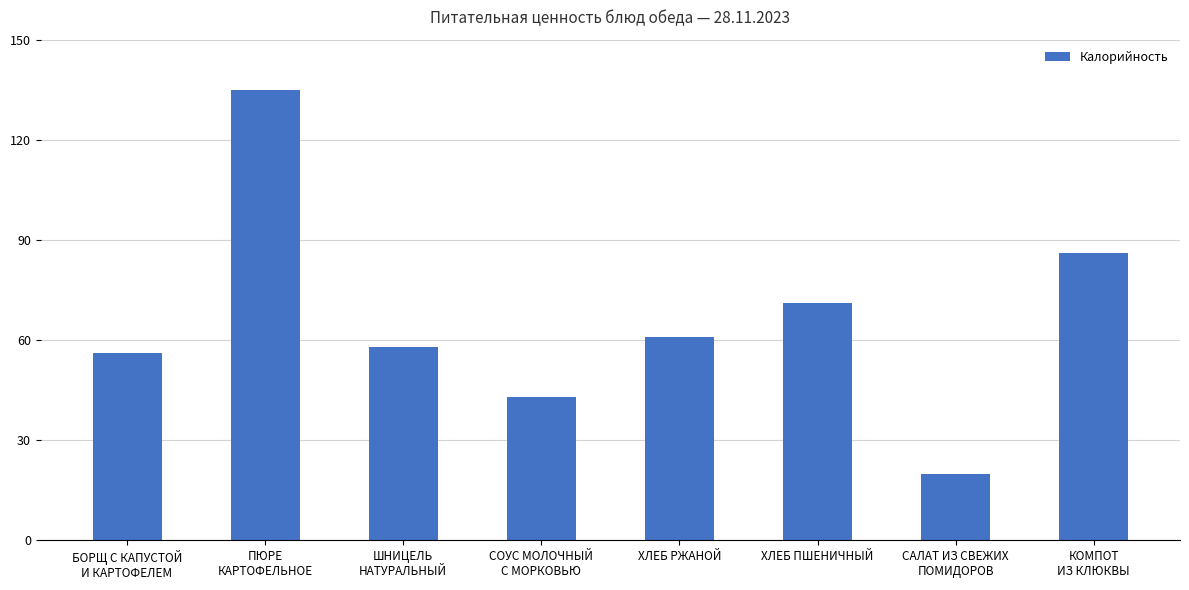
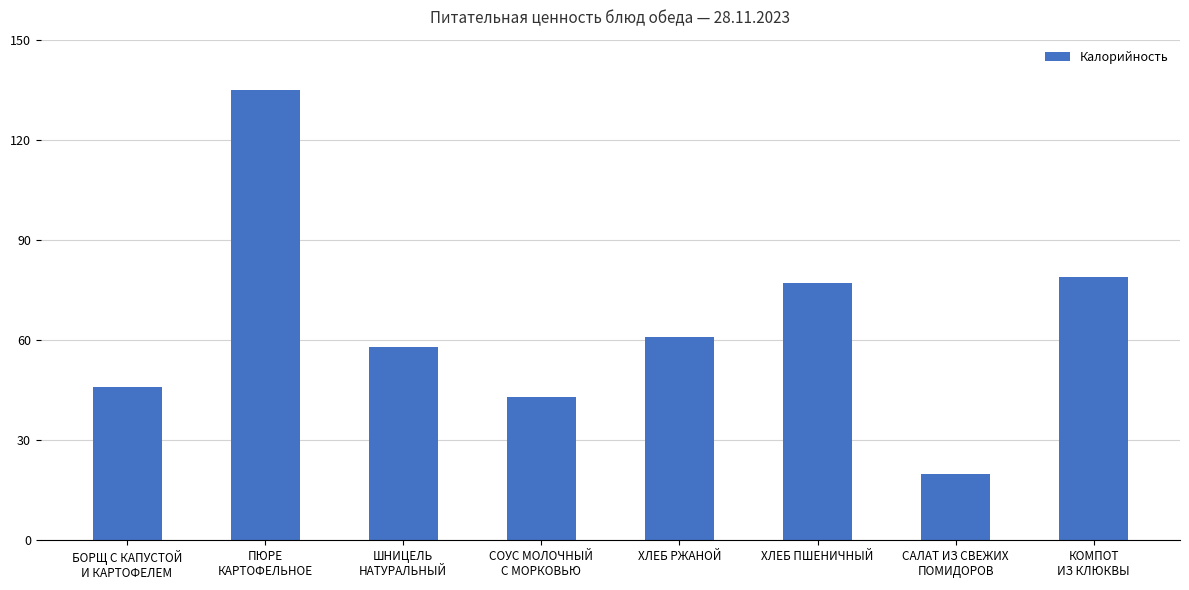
БОРЩ С КАПУСТОЙ И КАРТОФЕЛЕМ: 56 -> 46
ХЛЕБ ПШЕНИЧНЫЙ: 71 -> 77
КОМПОТ ИЗ КЛЮКВЫ: 86 -> 79
